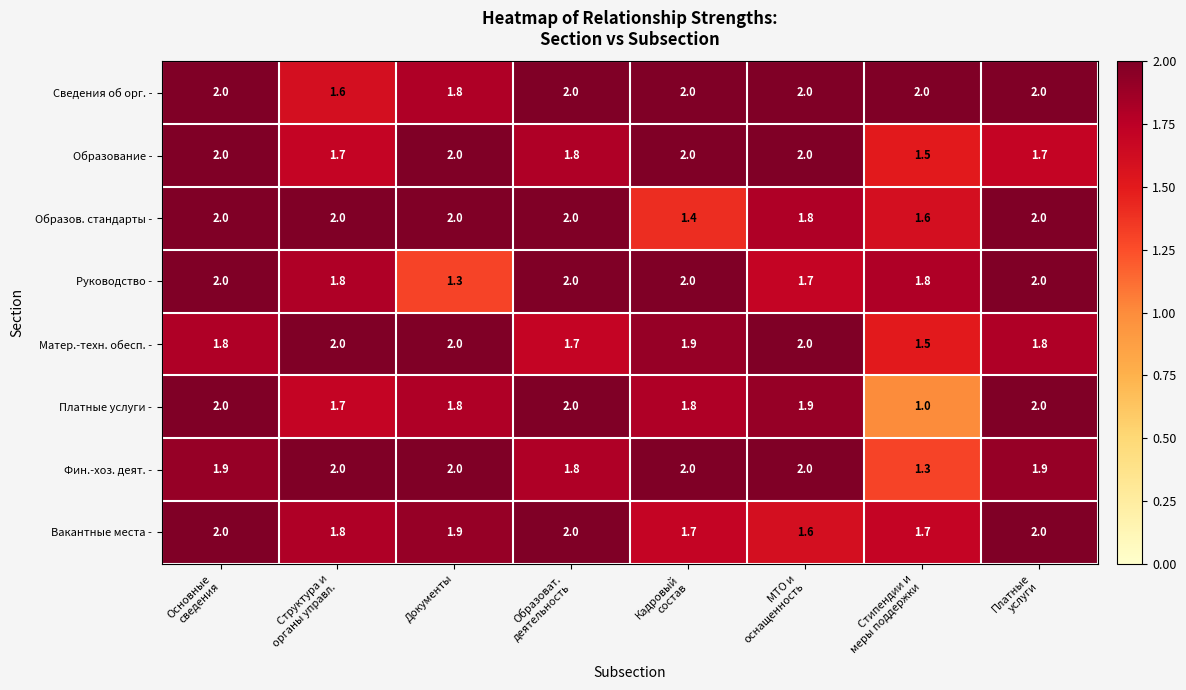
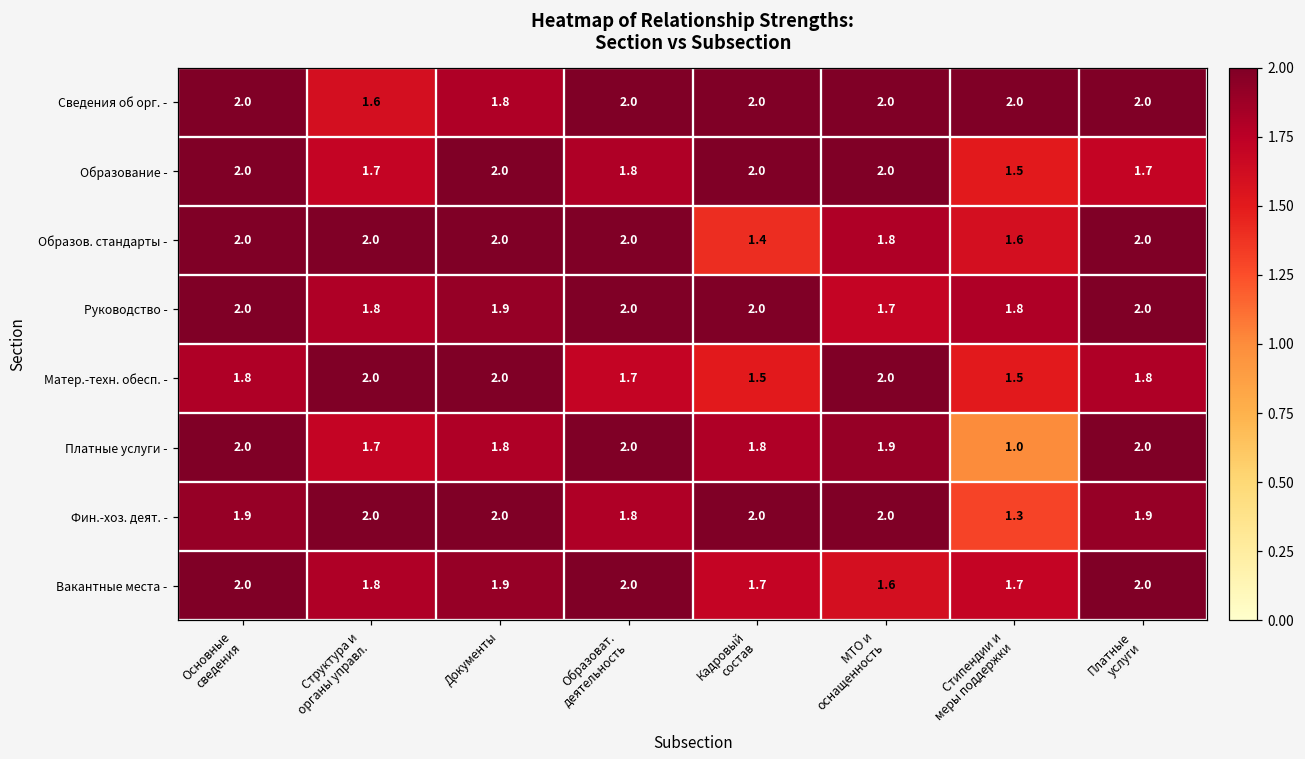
Руководство -, Документы: 1.3 -> 1.9
Матер.-техн. обесп. -, Кадровый состав: 1.9 -> 1.5
